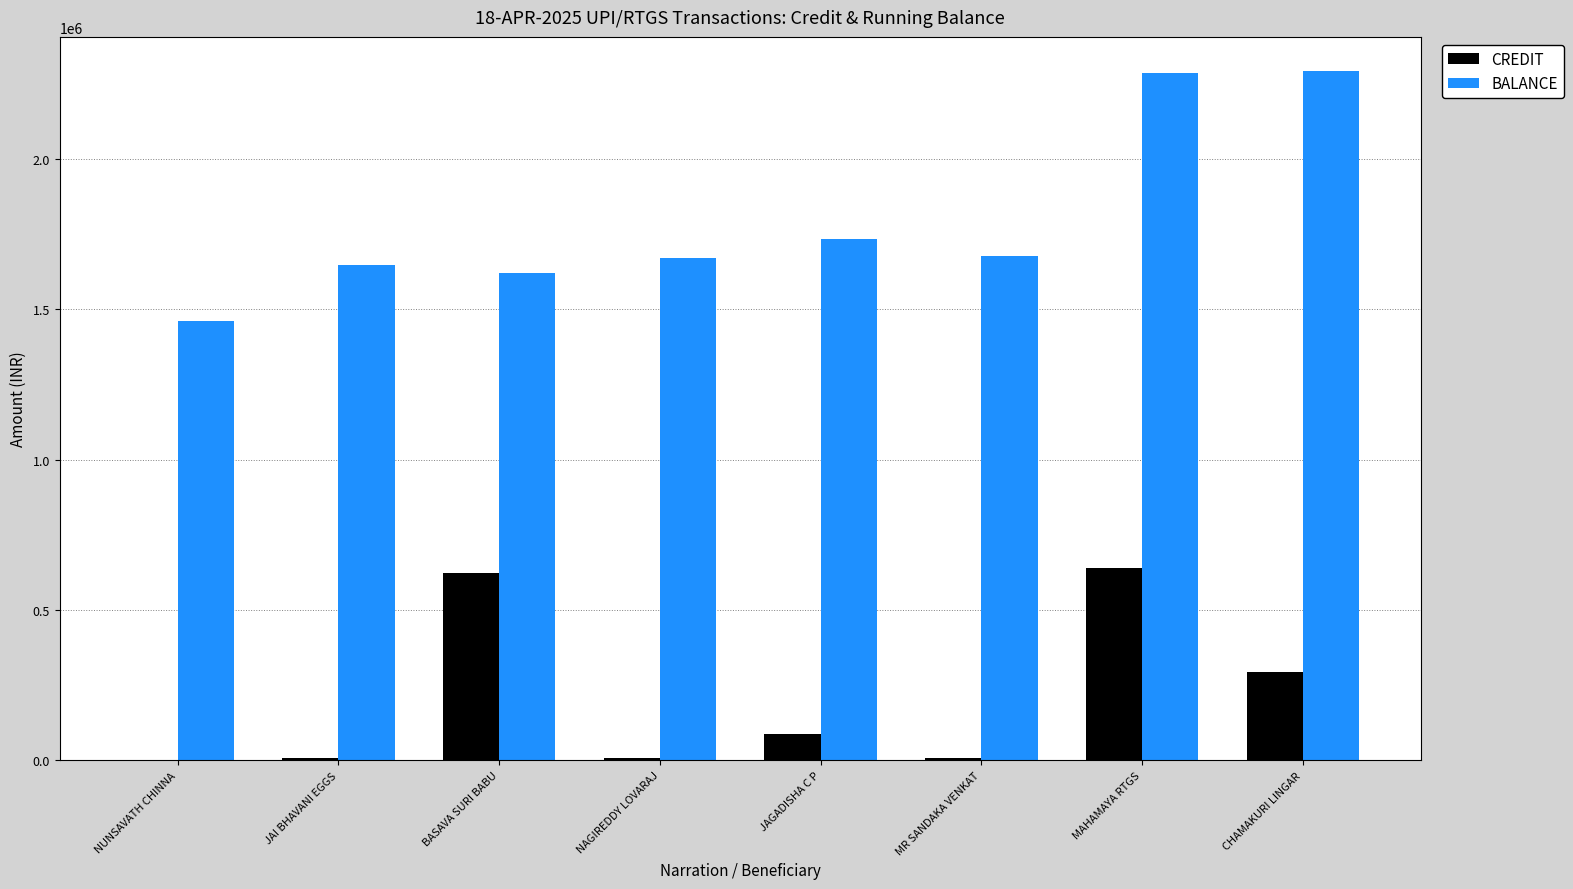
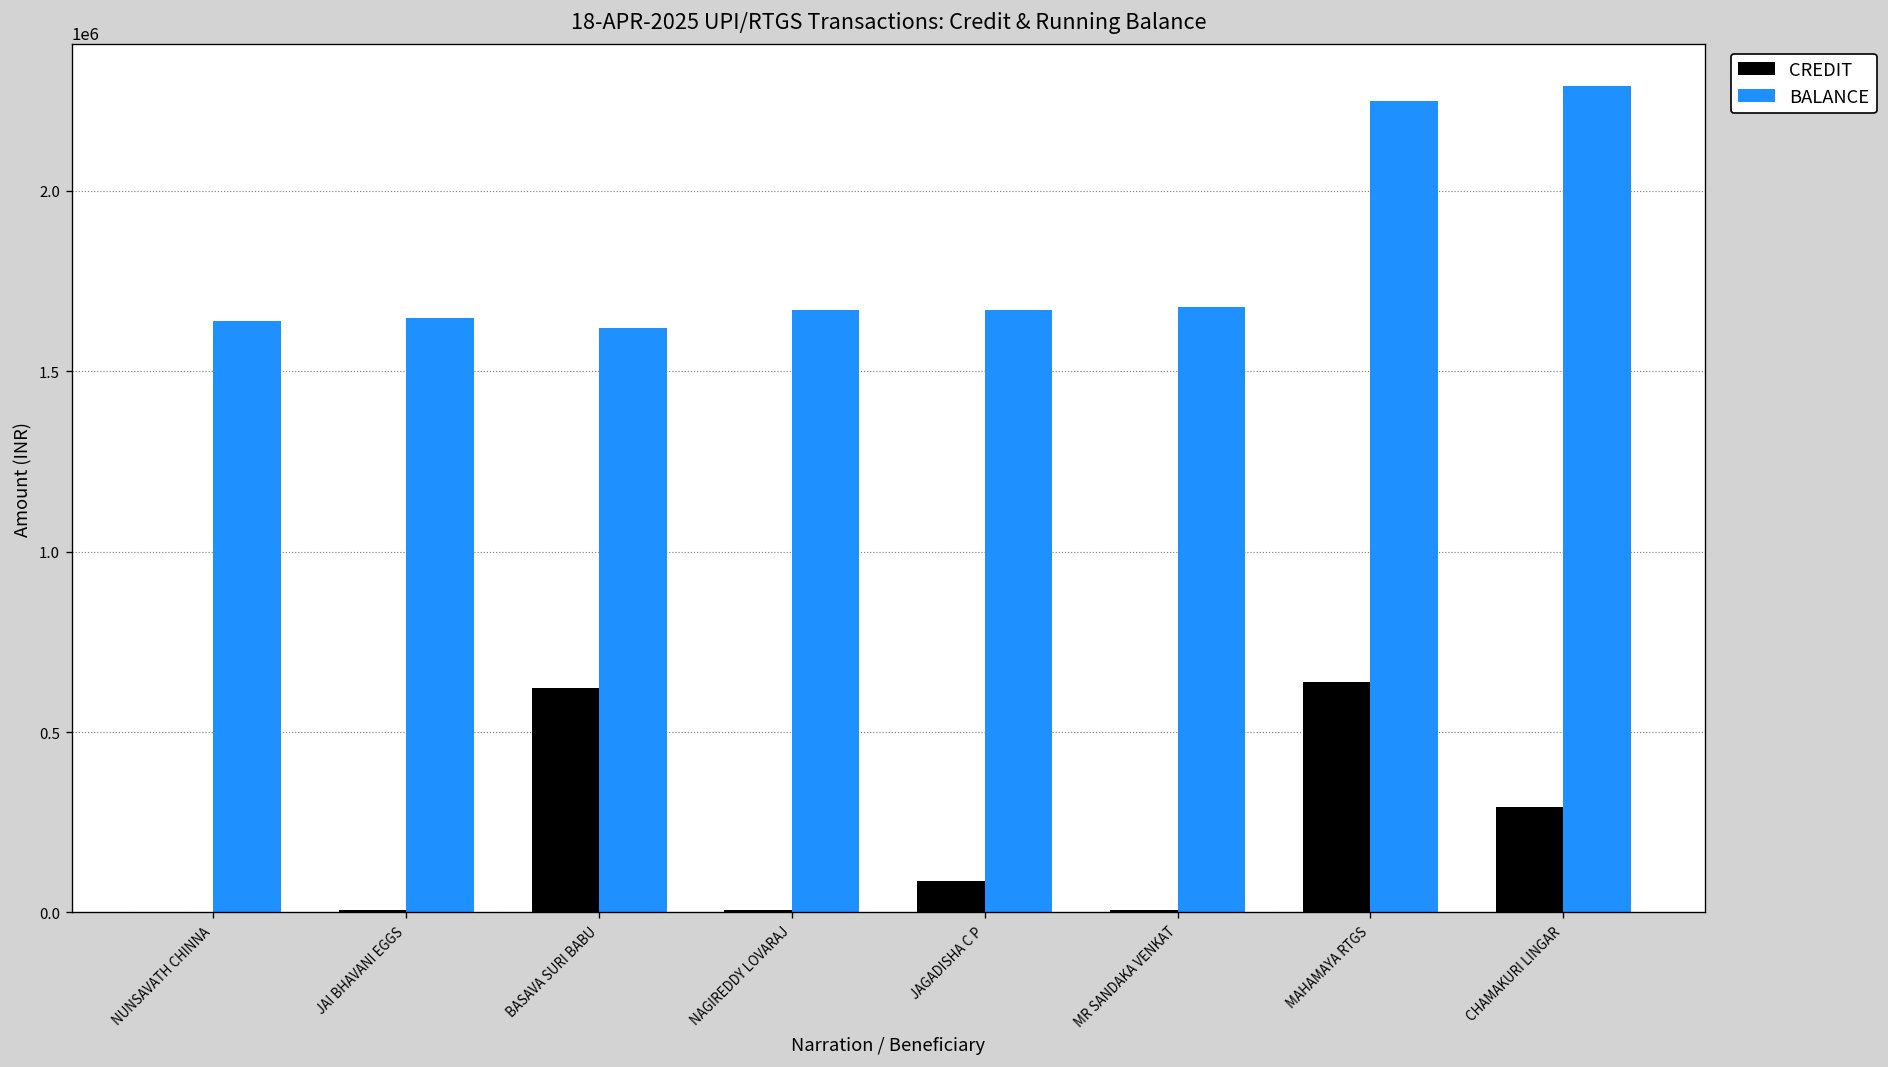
BALANCE, NUNSAVATH CHINNA: 1460000 -> 1640000
BALANCE, JAGADISHA C P: 1730000 -> 1670000
BALANCE, MAHAMAYA RTGS: 2280000 -> 2250000
